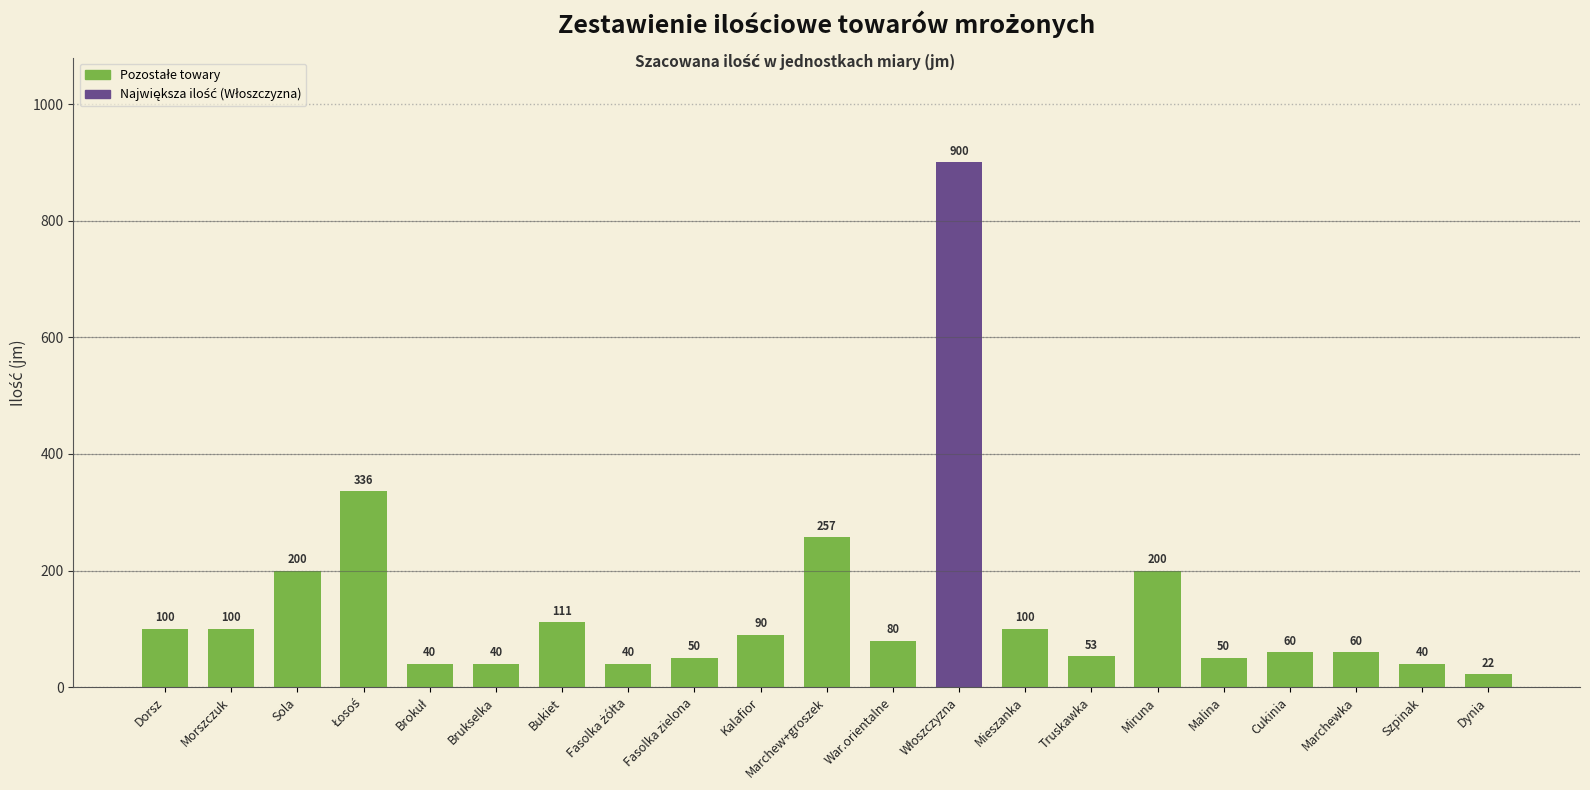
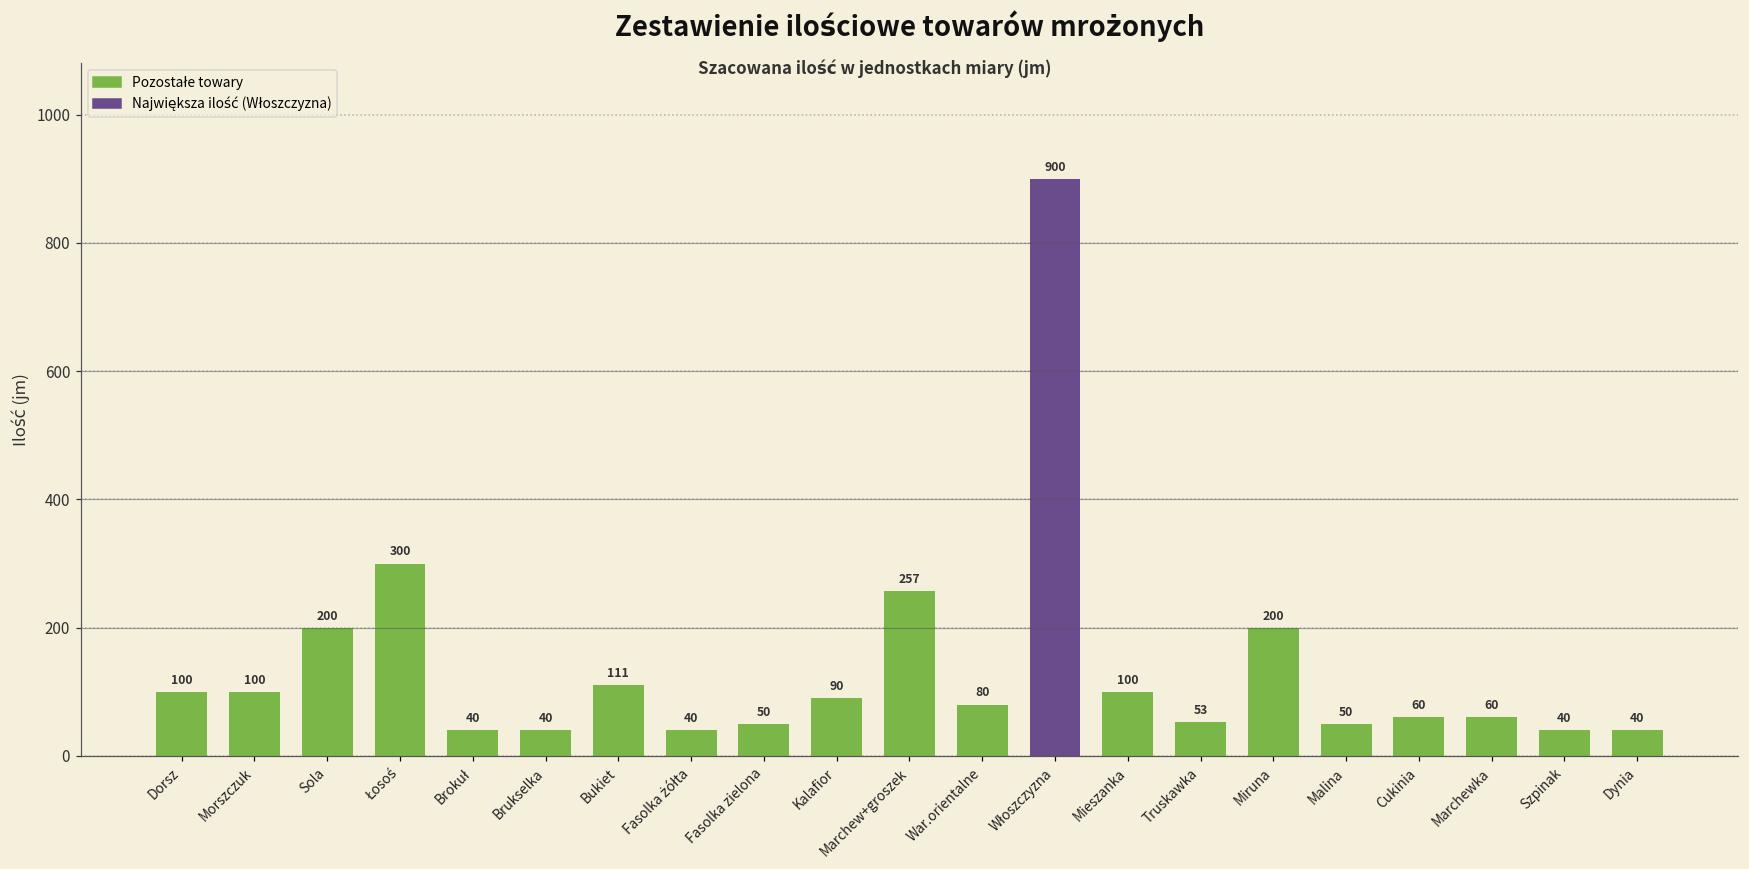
Łosoś: 336 -> 300
Dynia: 22 -> 40
